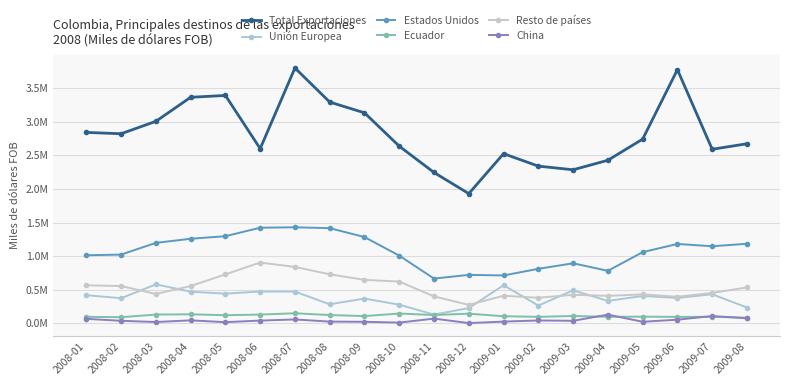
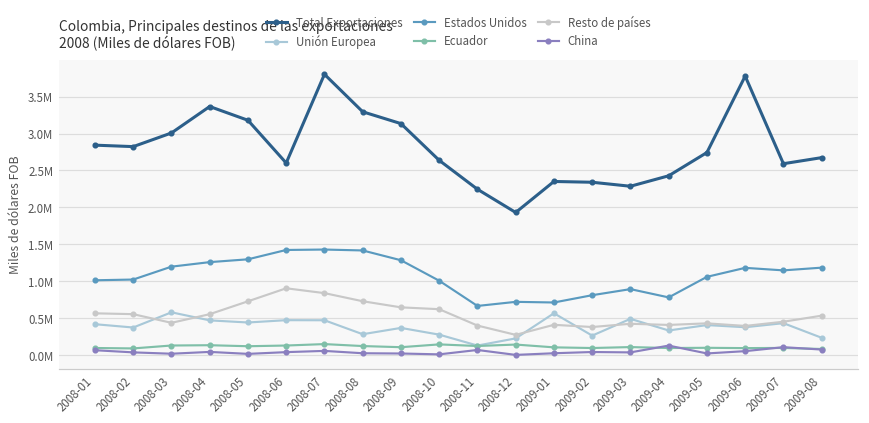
Total Exportaciones, 2008-05: 3400000 -> 3200000
Total Exportaciones, 2009-01: 2500000 -> 2400000
